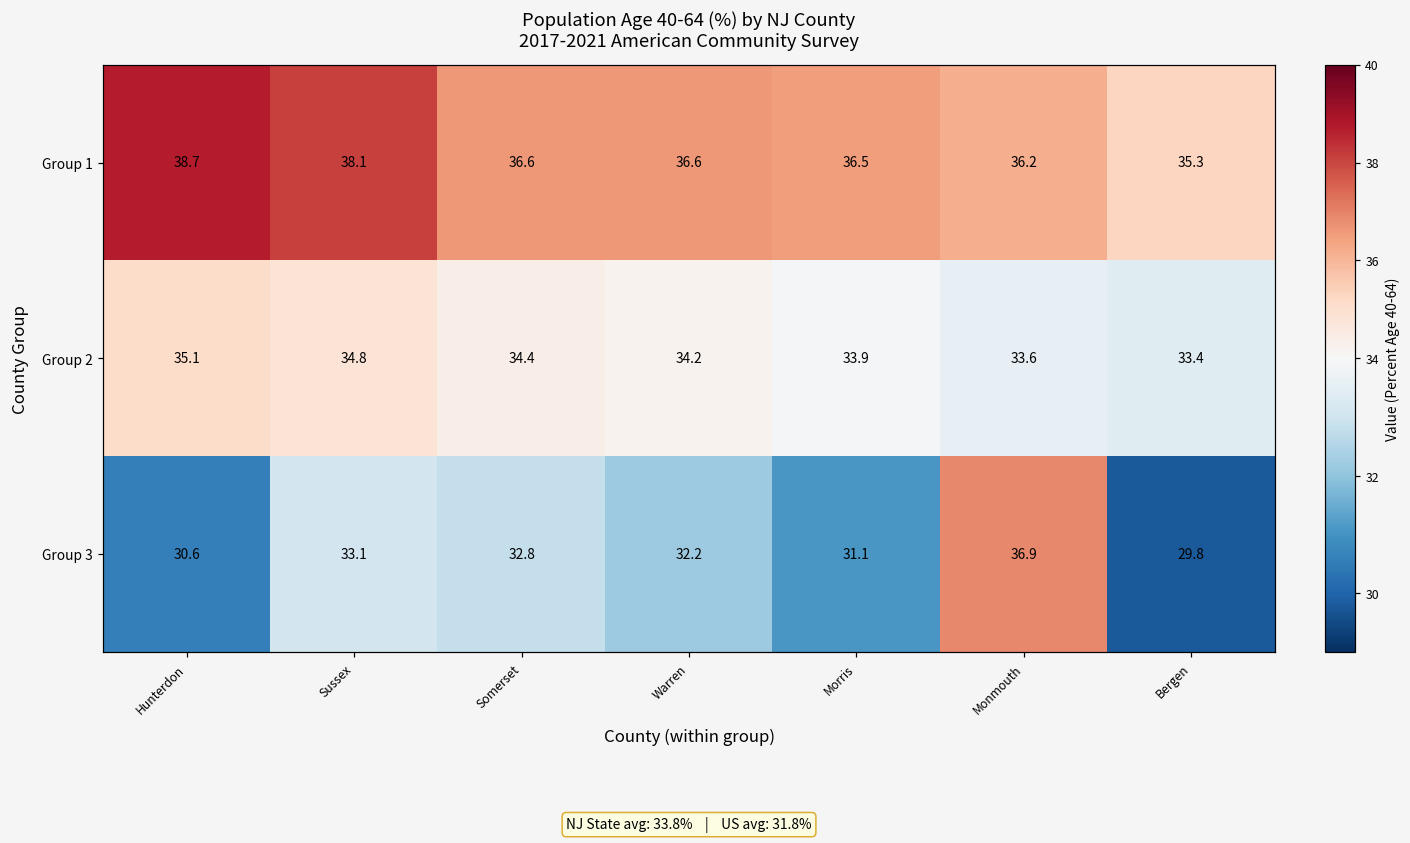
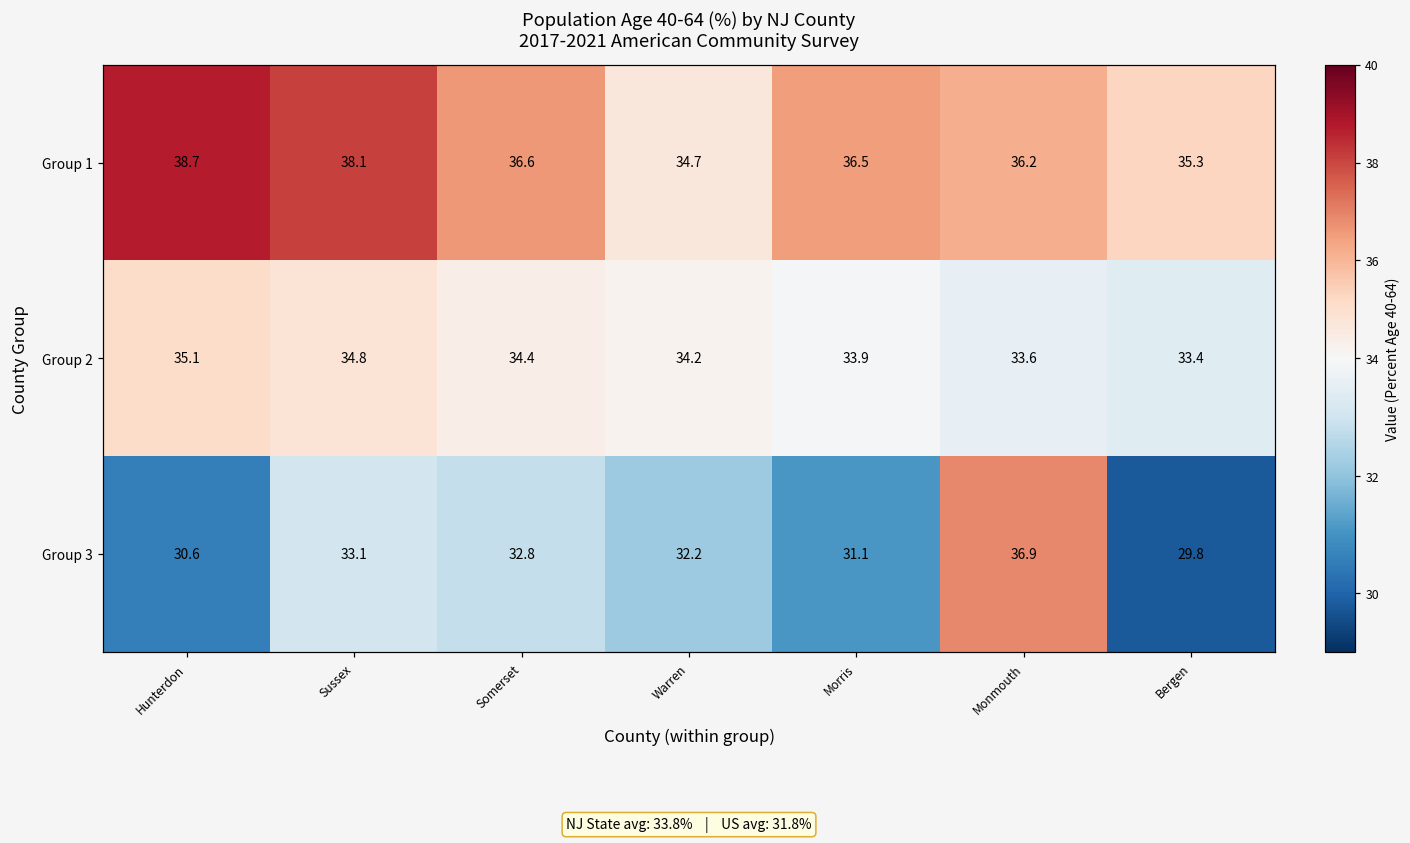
Group 1, Warren: 36.6 -> 34.7
